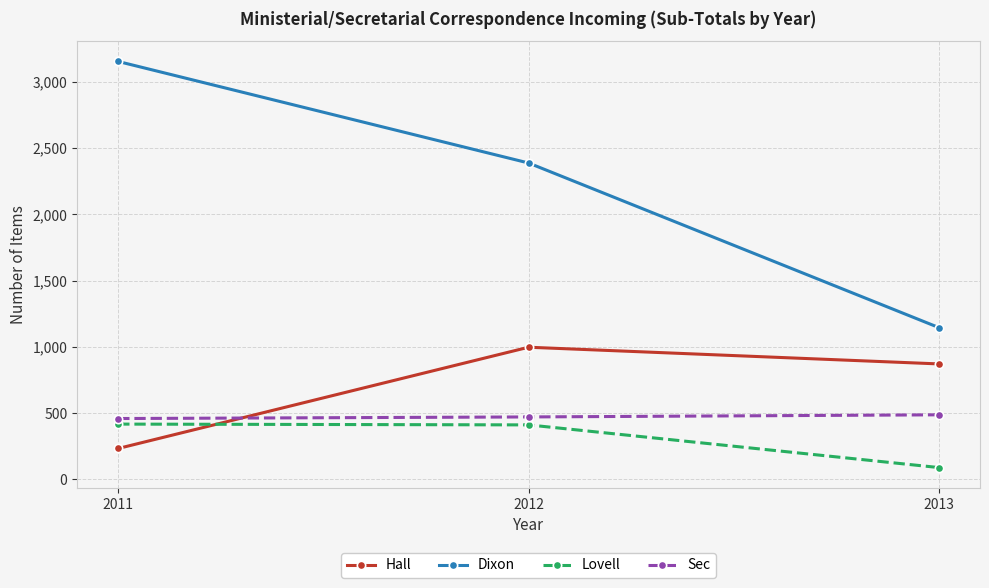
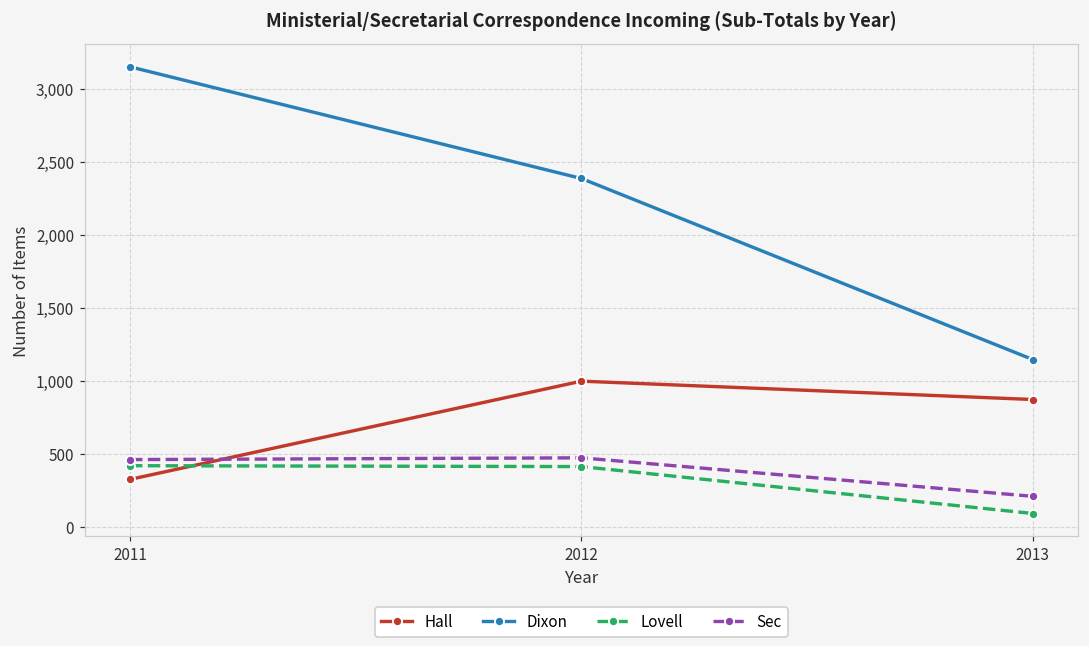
Hall, 2011: 230 -> 320
Sec, 2013: 490 -> 210
